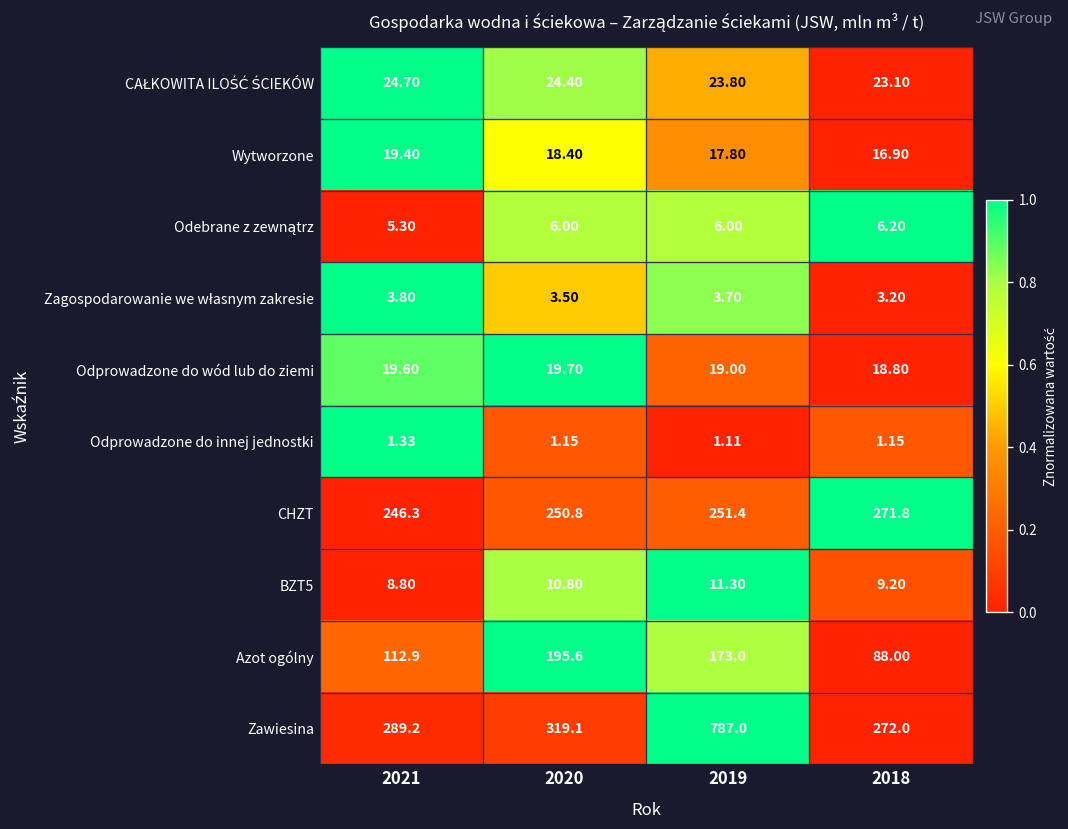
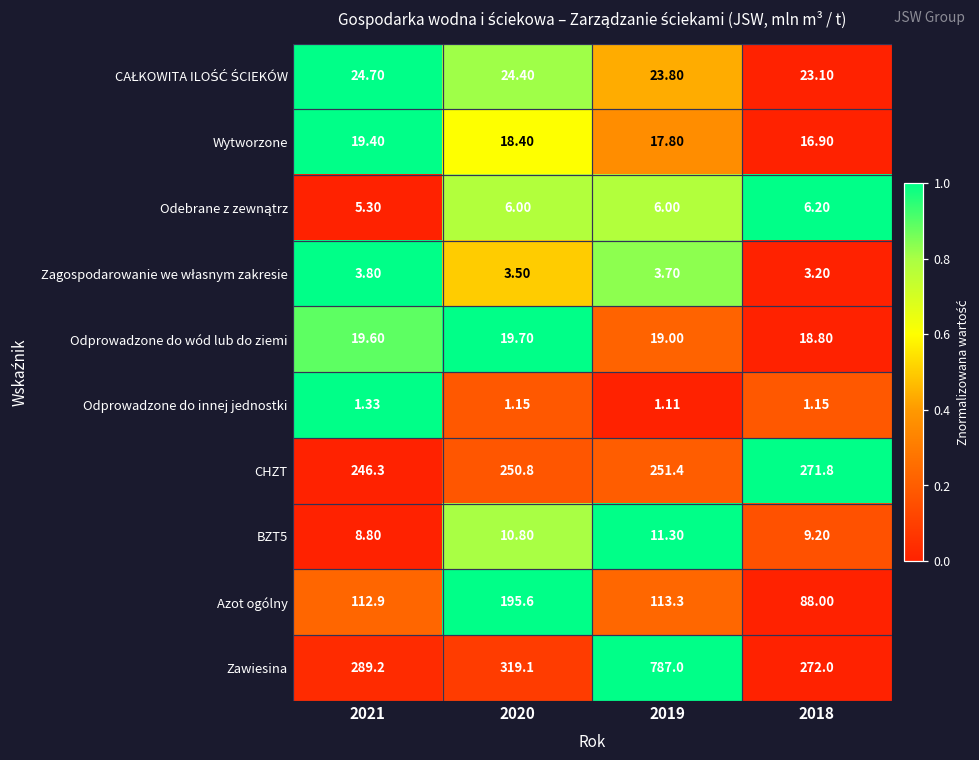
Azot ogólny, 2019: 173.0 -> 113.3
